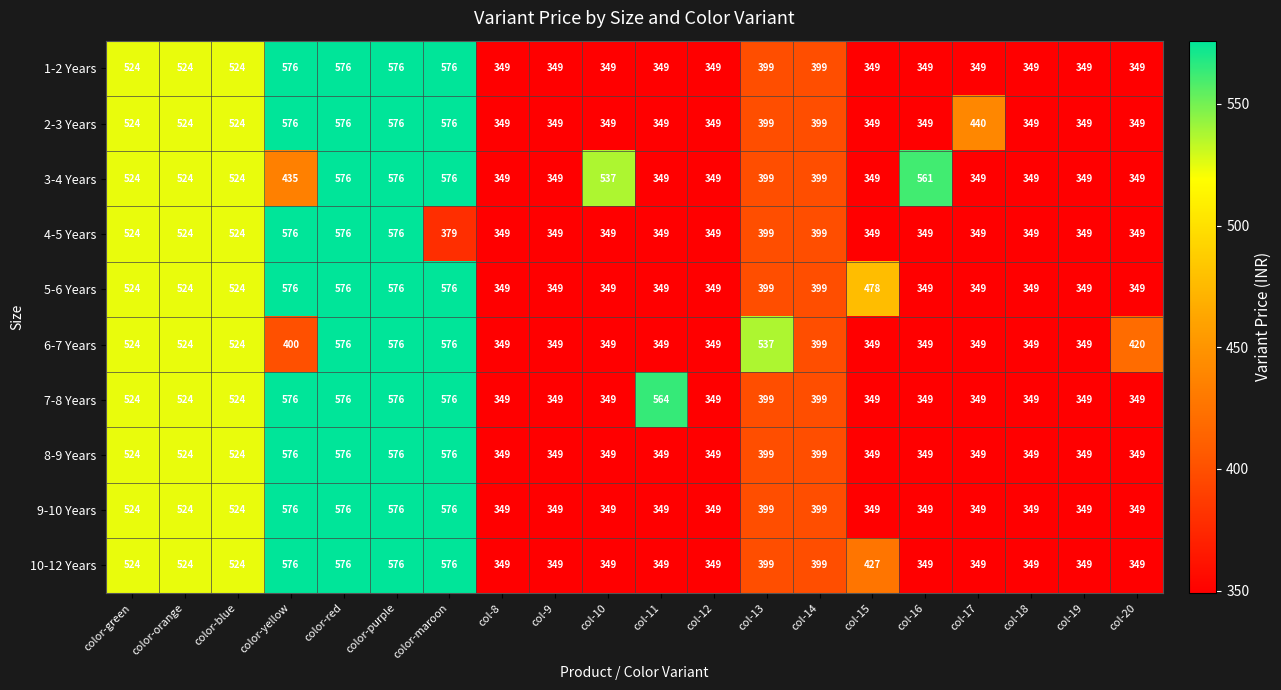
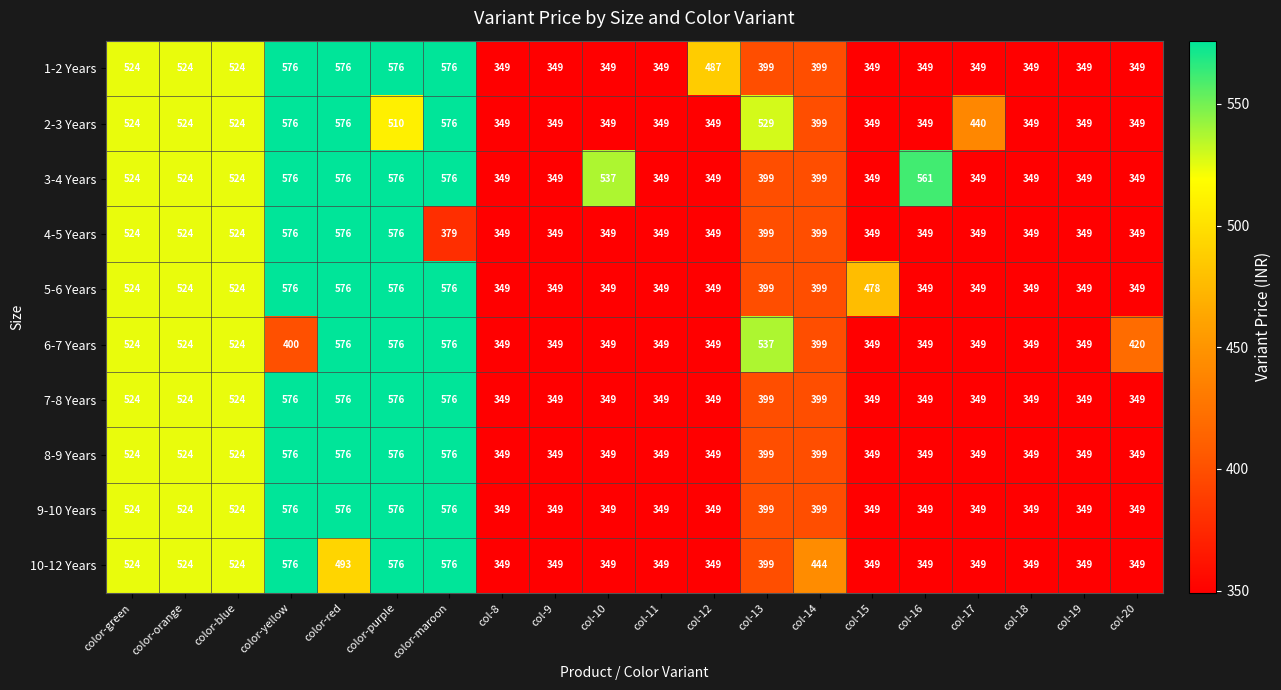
1-2 Years, col-12: 349 -> 487
2-3 Years, color-purple: 576 -> 510
2-3 Years, col-13: 399 -> 529
3-4 Years, color-yellow: 435 -> 576
7-8 Years, col-11: 564 -> 349
10-12 Years, color-red: 576 -> 493
10-12 Years, col-14: 399 -> 444
10-12 Years, col-15: 427 -> 349
